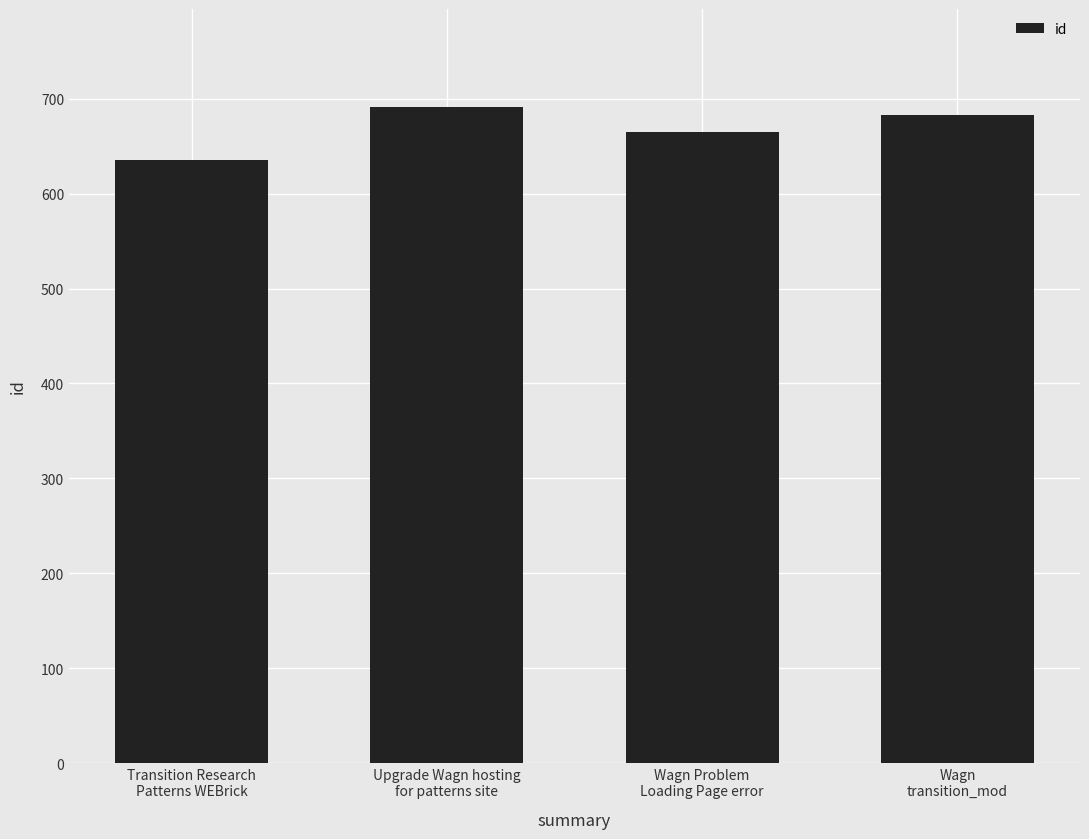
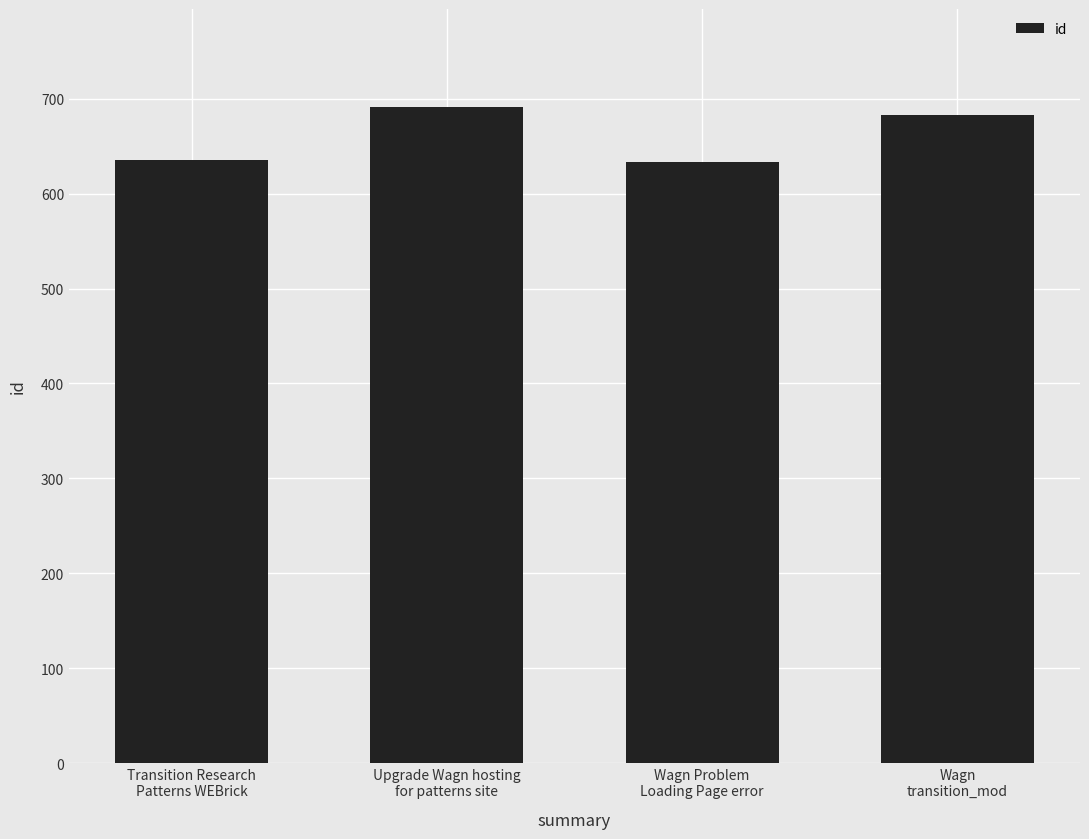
Wagn Problem Loading Page error: 670 -> 630
